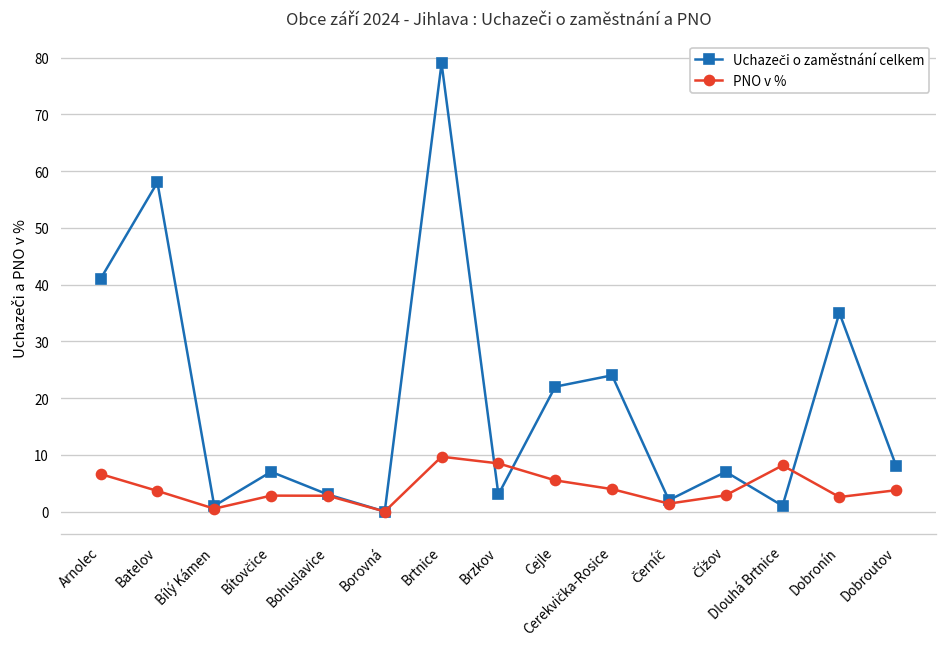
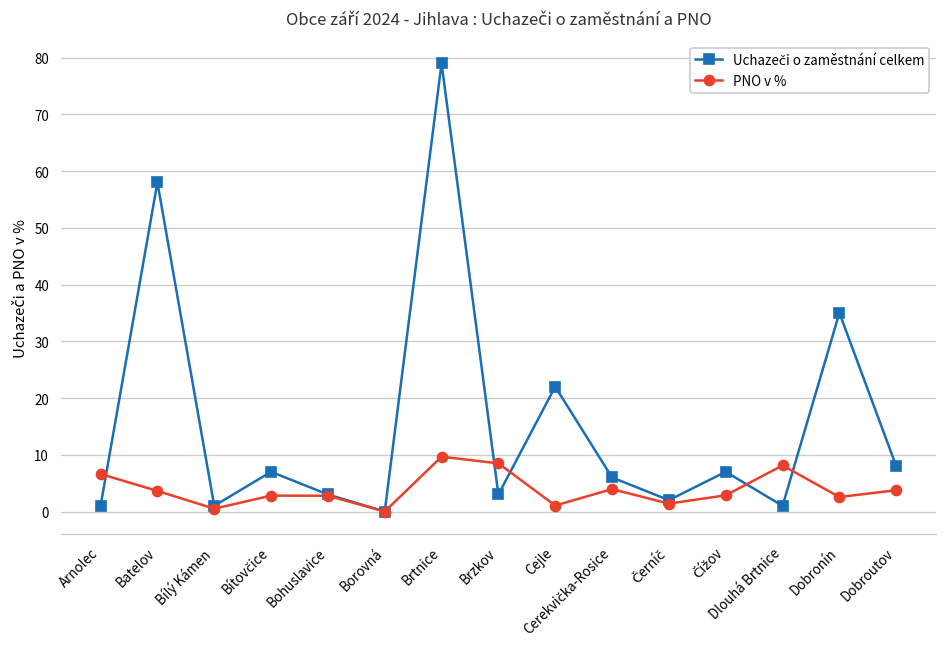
Uchazeči o zaměstnání celkem, Arnolec: 41 -> 1
PNO v %, Cejle: 5 -> 1
Uchazeči o zaměstnání celkem, Cerekvička-Rosice: 24 -> 6
